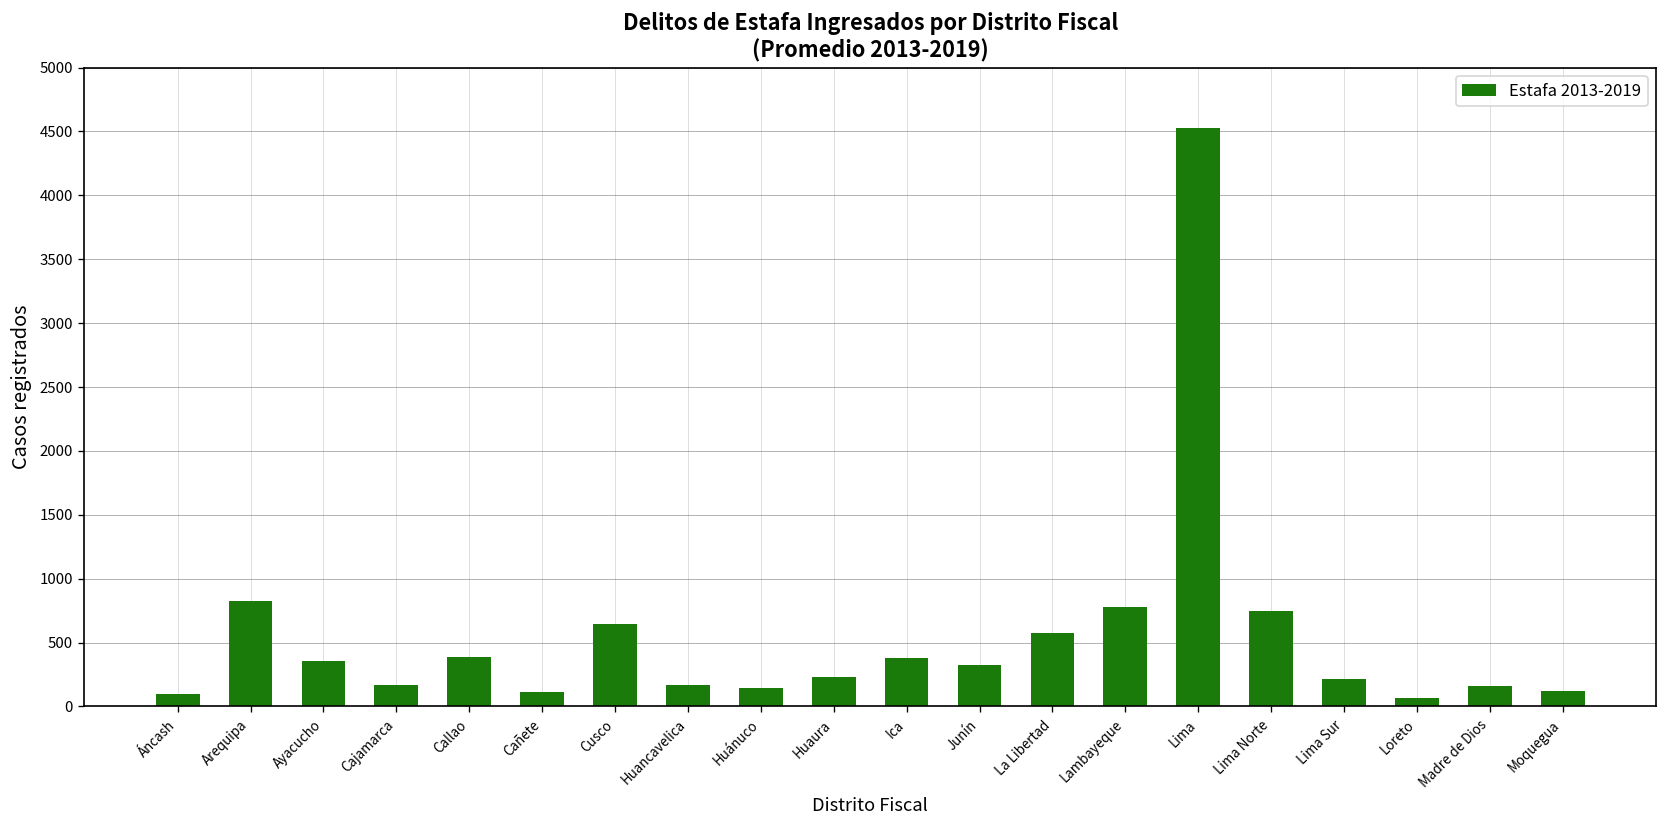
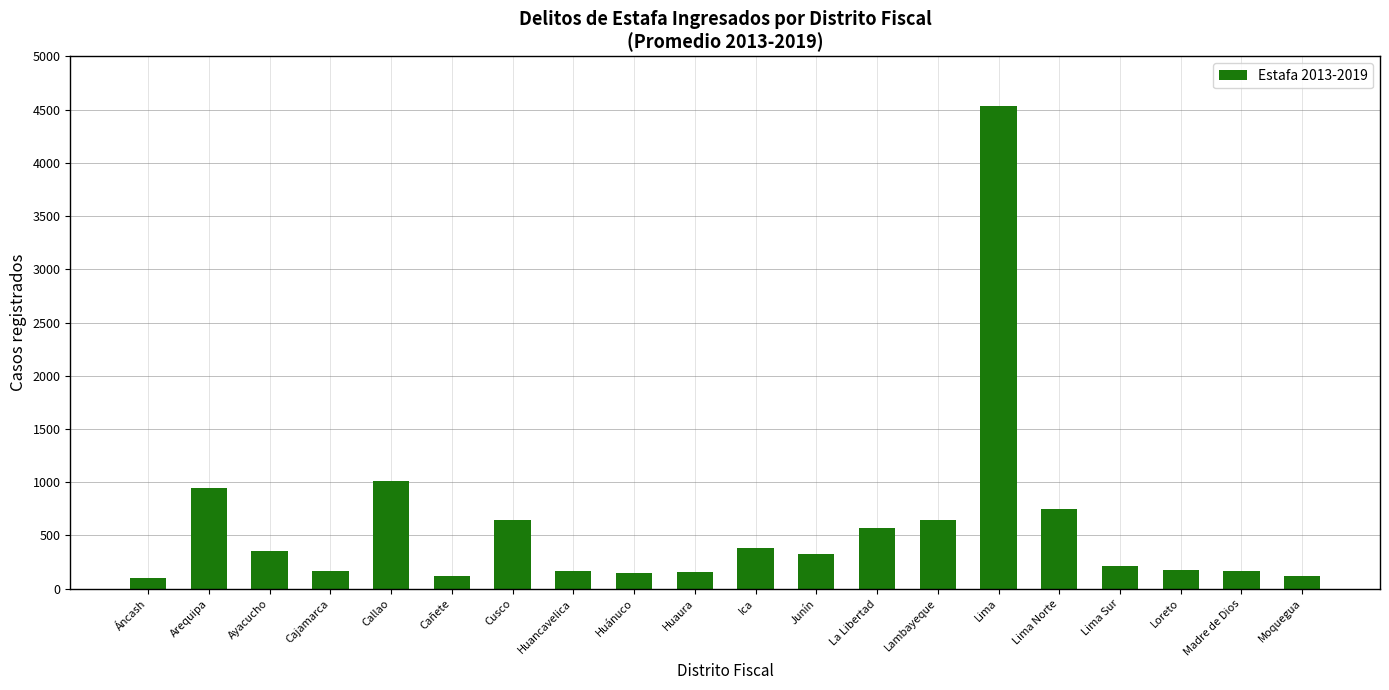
Arequipa: 830 -> 950
Callao: 390 -> 1010
Huaura: 230 -> 150
Lambayeque: 780 -> 640
Loreto: 70 -> 170
